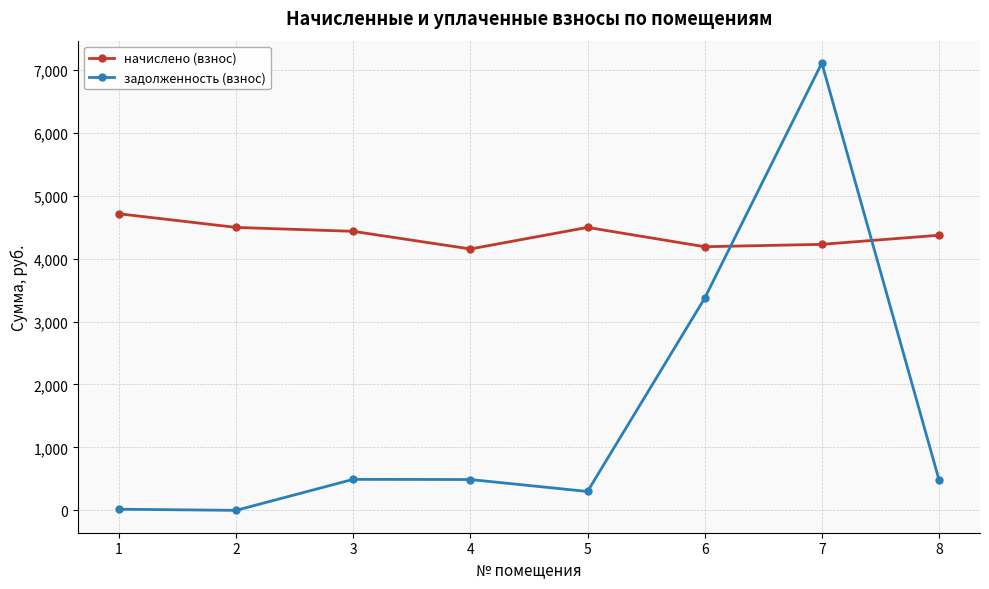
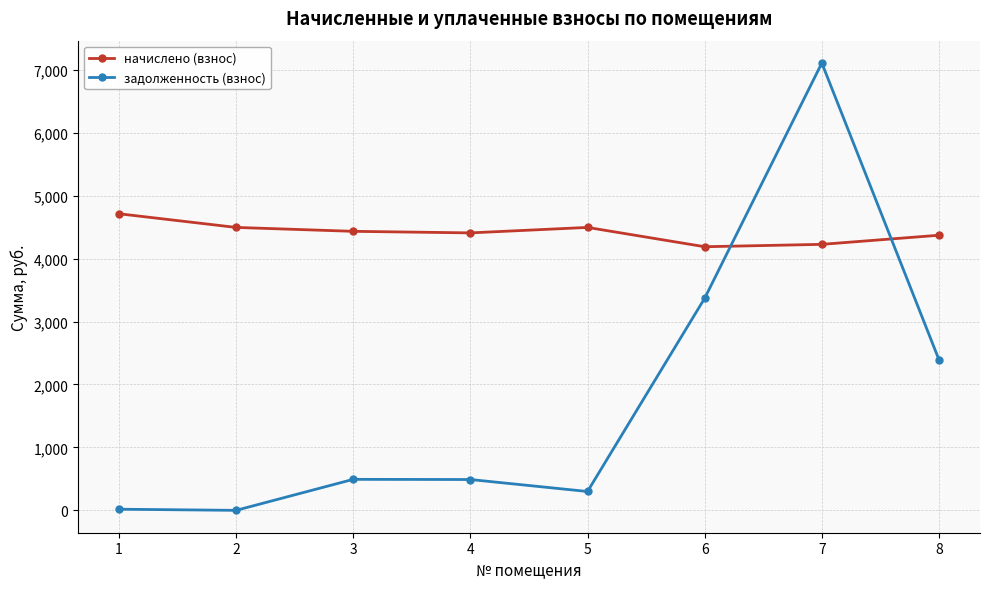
начислено (взнос), 4: 4,200 -> 4,400
задолженность (взнос), 8: 500 -> 2,400
